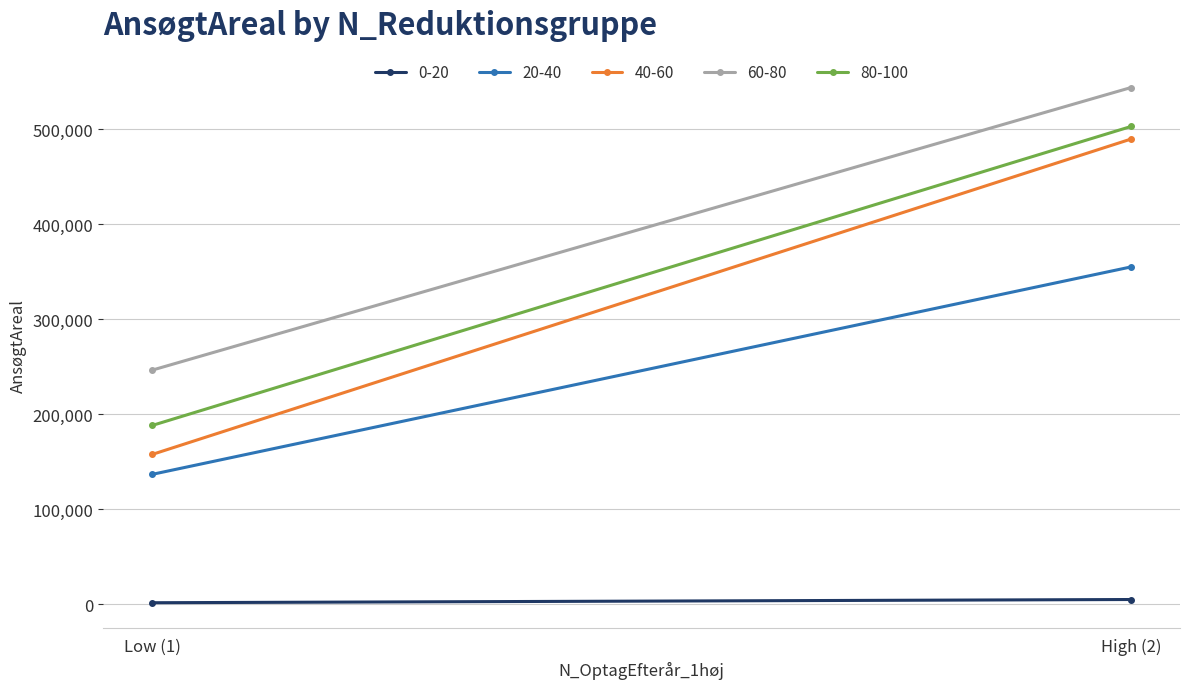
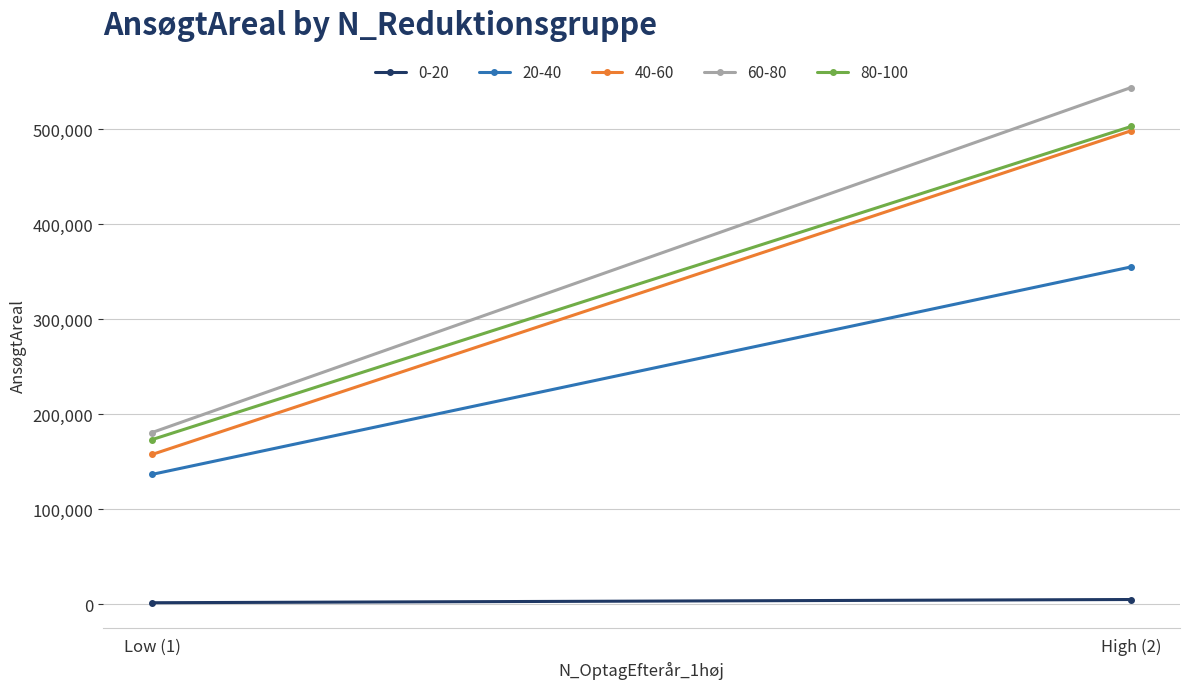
60-80, Low (1): 250,000 -> 180,000
80-100, Low (1): 190,000 -> 170,000
40-60, High (2): 490,000 -> 500,000
